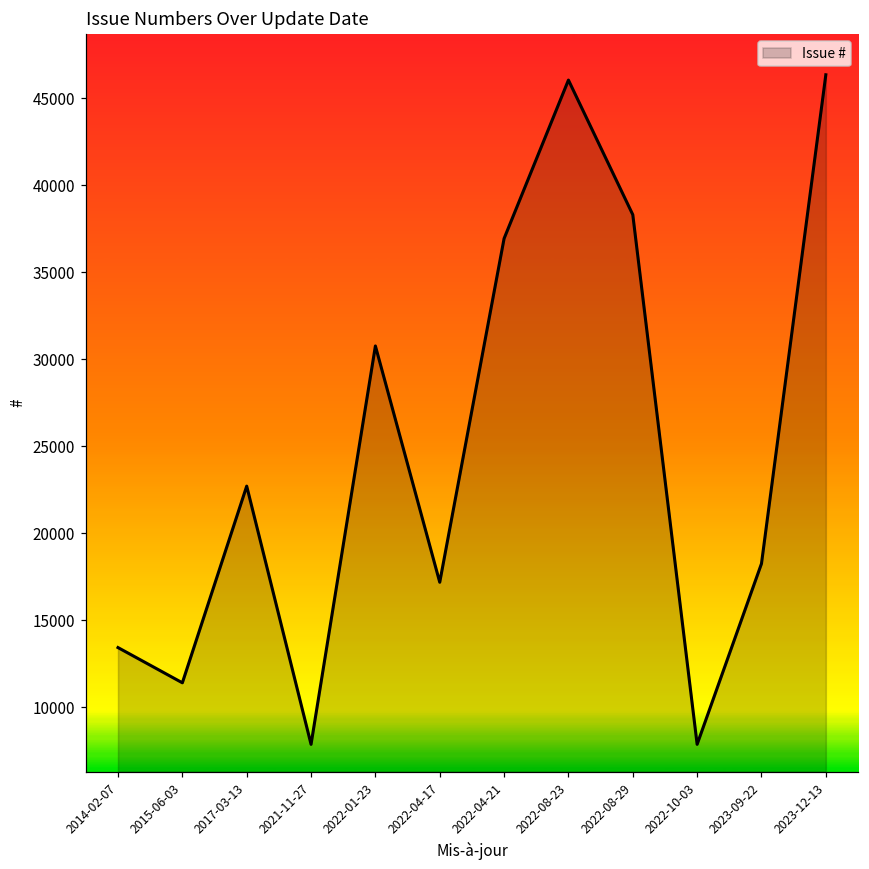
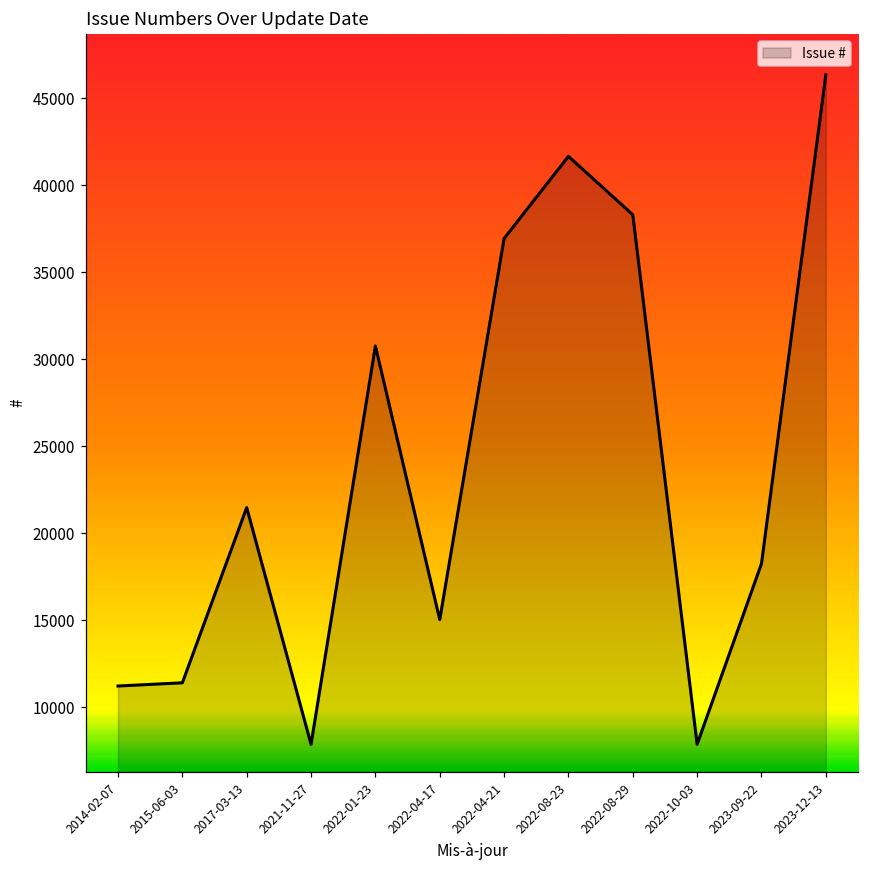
2014-02-07: 13400 -> 11200
2017-03-13: 22700 -> 21500
2022-04-17: 17200 -> 15000
2022-08-23: 46000 -> 41700
